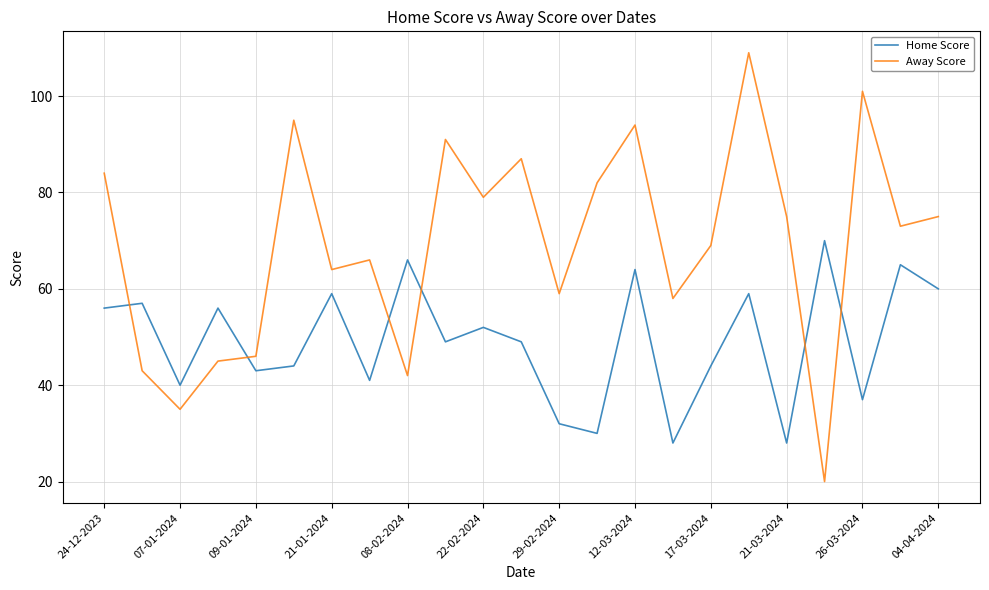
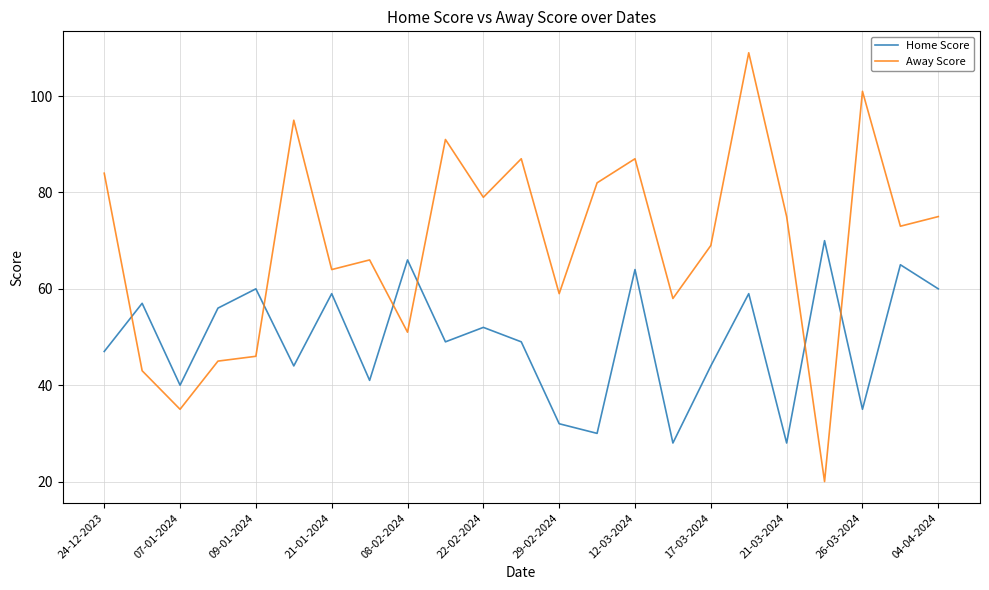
Home Score, 24-12-2023: 56 -> 47
Home Score, 09-01-2024: 43 -> 60
Away Score, 08-02-2024: 42 -> 51
Away Score, 12-03-2024: 94 -> 87
Home Score, 26-03-2024: 37 -> 35
